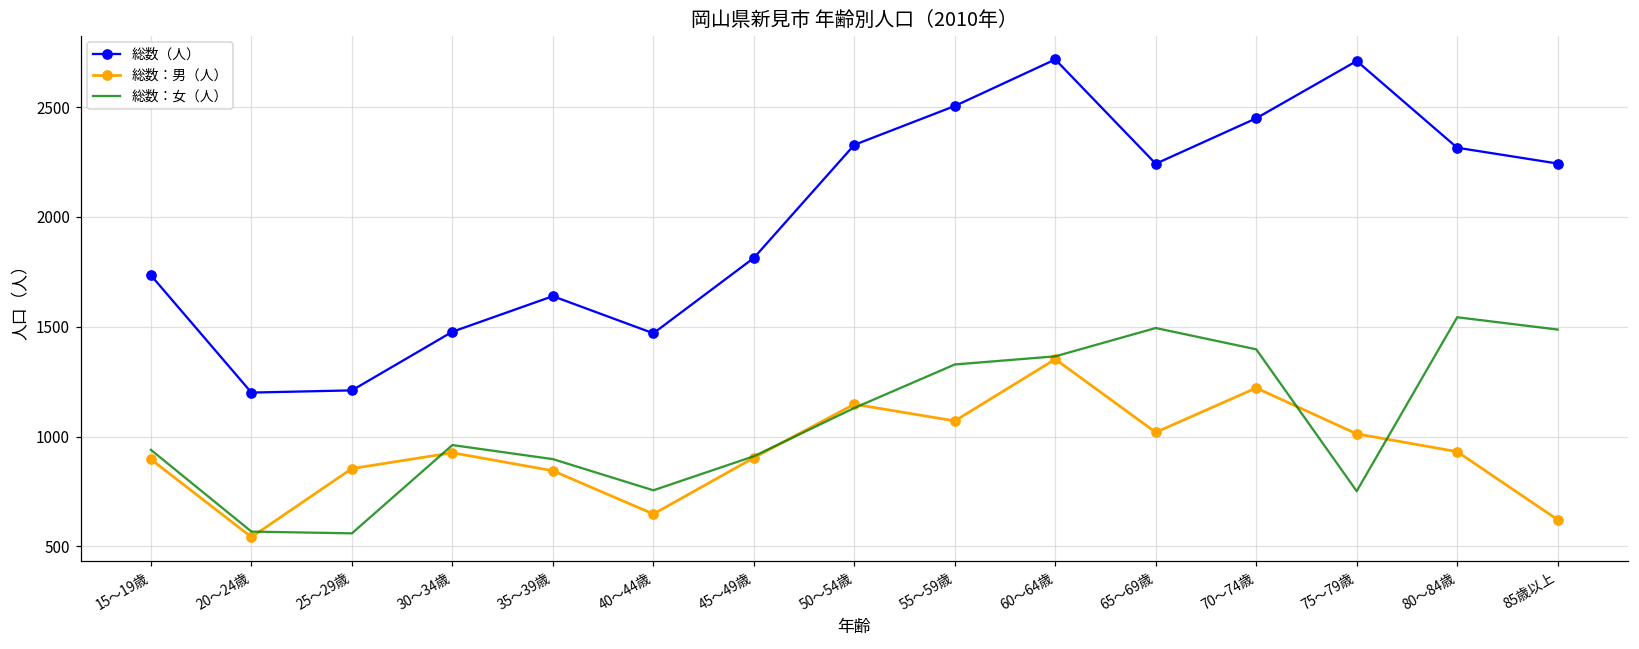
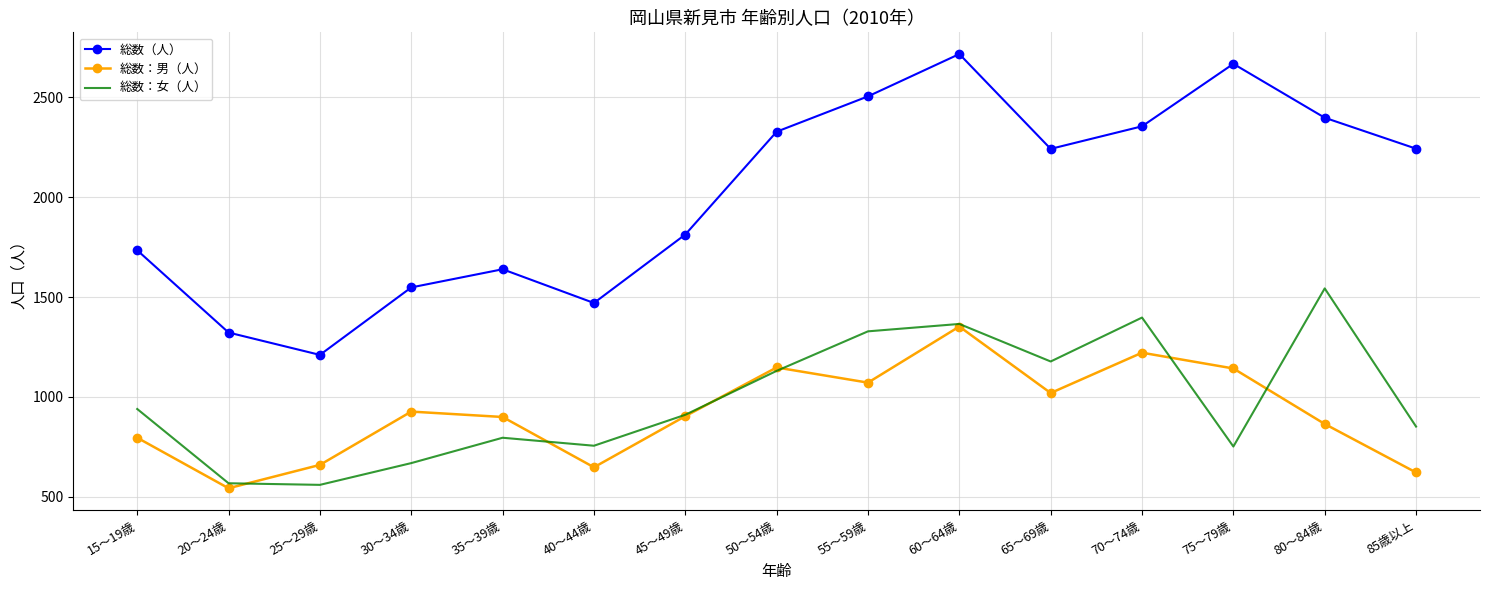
総数：男（人）, 15～19歳: 900 -> 800
総数（人）, 20～24歳: 1200 -> 1320
総数：男（人）, 25～29歳: 850 -> 660
総数（人）, 30～34歳: 1480 -> 1550
総数：女（人）, 30～34歳: 960 -> 670
総数：男（人）, 35～39歳: 840 -> 900
総数：女（人）, 35～39歳: 900 -> 800
総数：女（人）, 65～69歳: 1490 -> 1180
総数（人）, 70～74歳: 2450 -> 2360
総数（人）, 75～79歳: 2710 -> 2670
総数：男（人）, 75～79歳: 1010 -> 1140
総数（人）, 80～84歳: 2320 -> 2400
総数：男（人）, 80～84歳: 930 -> 860
総数：女（人）, 85歳以上: 1490 -> 850
